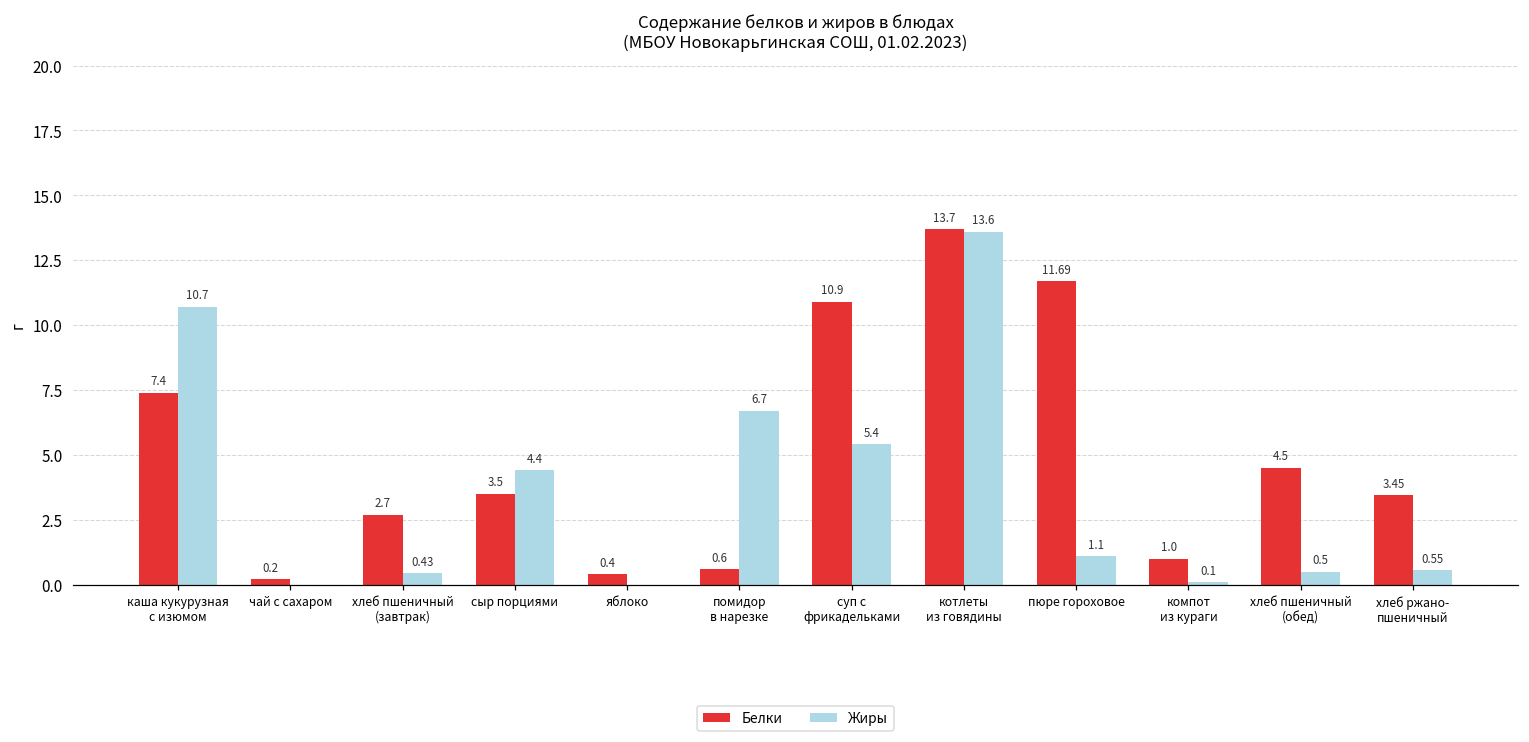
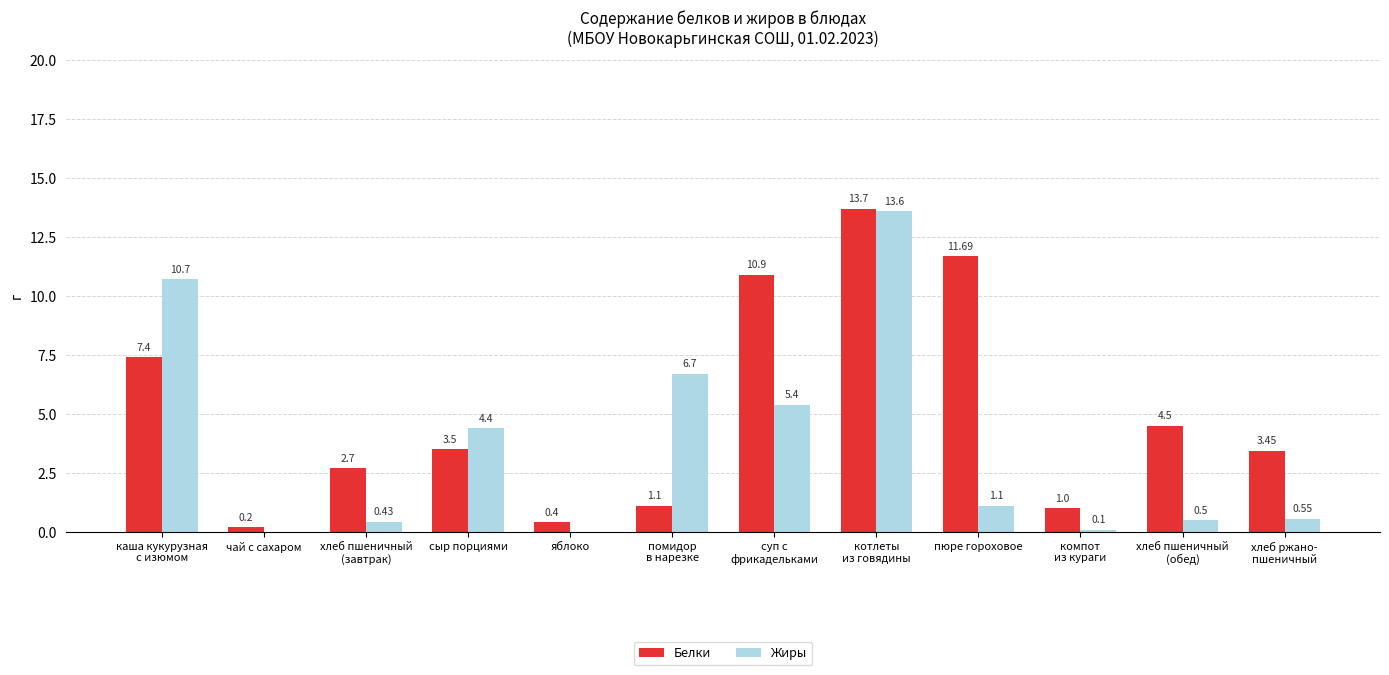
Белки, помидор в нарезке: 0.6 -> 1.1
